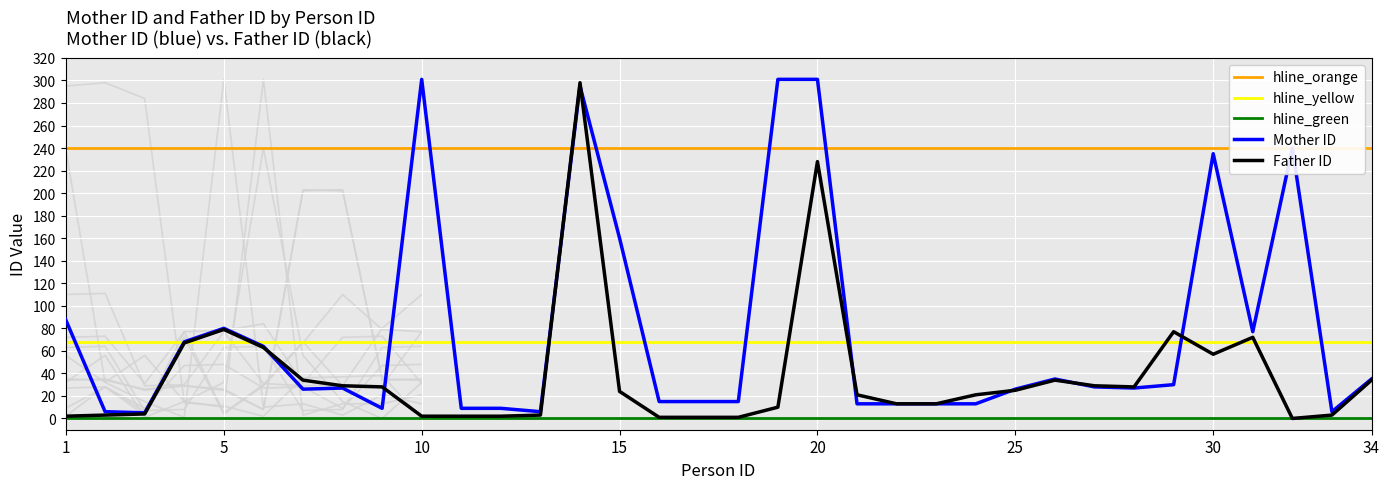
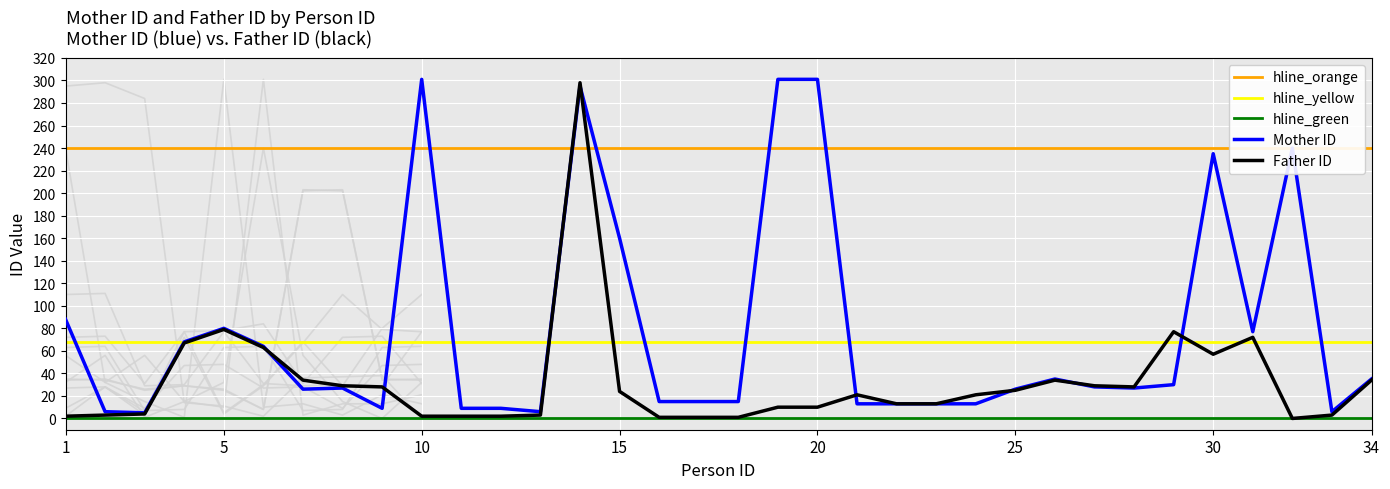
Father ID, 20: 228 -> 10
